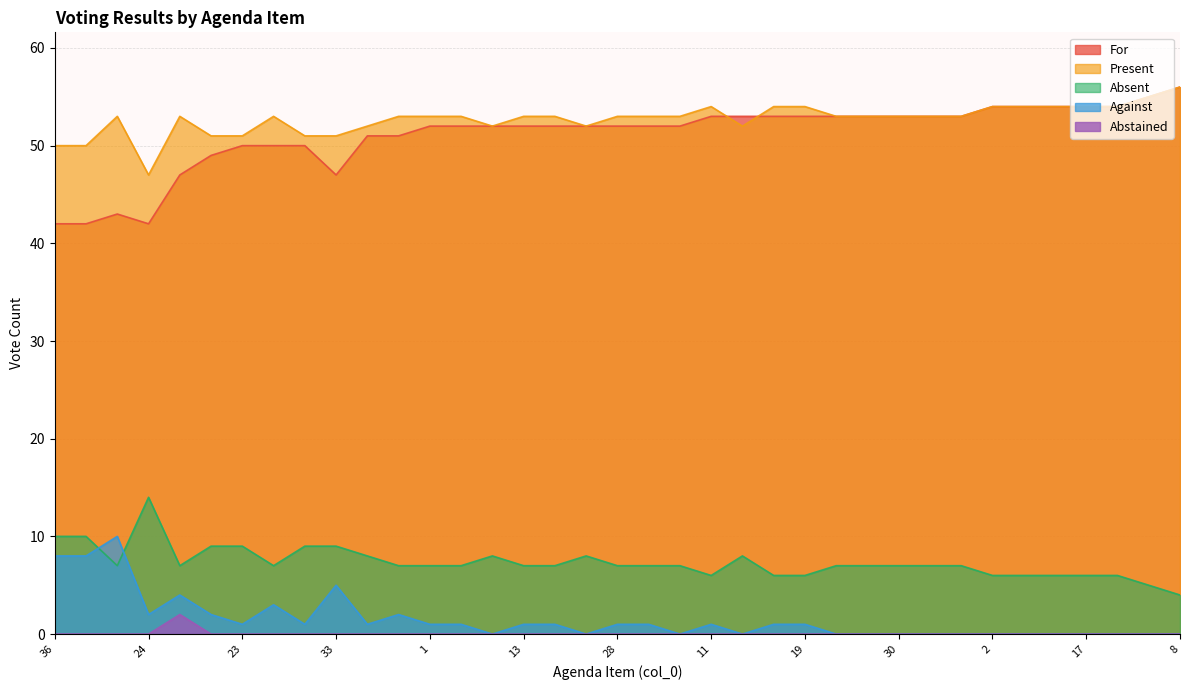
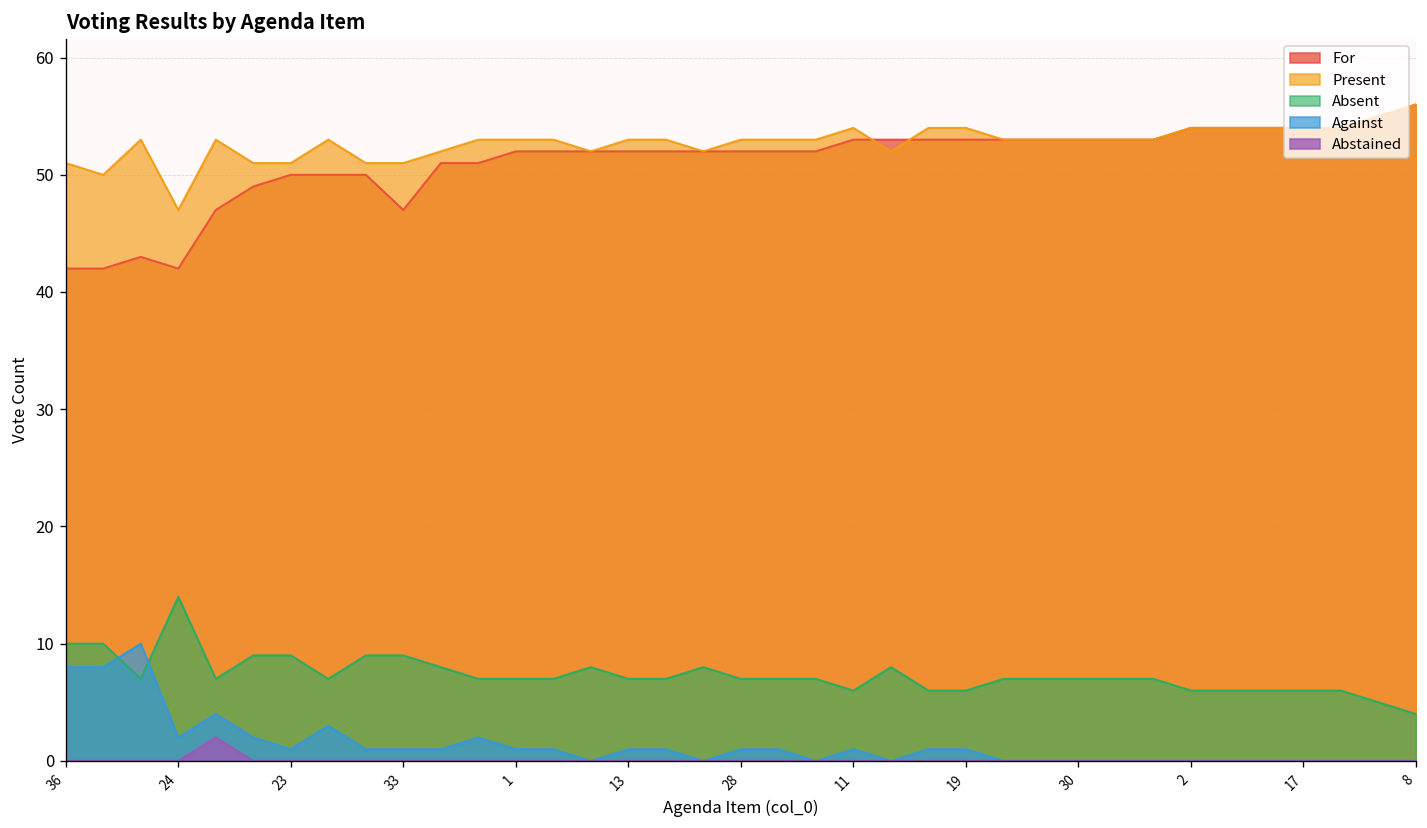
Present, 36: 50 -> 51
Against, 33: 5 -> 1
